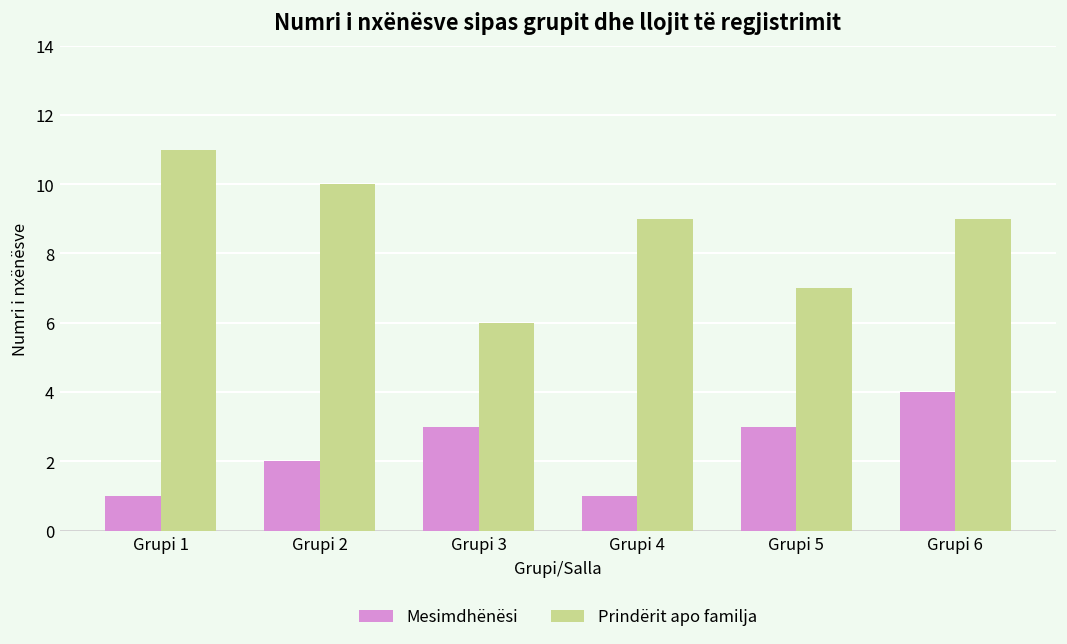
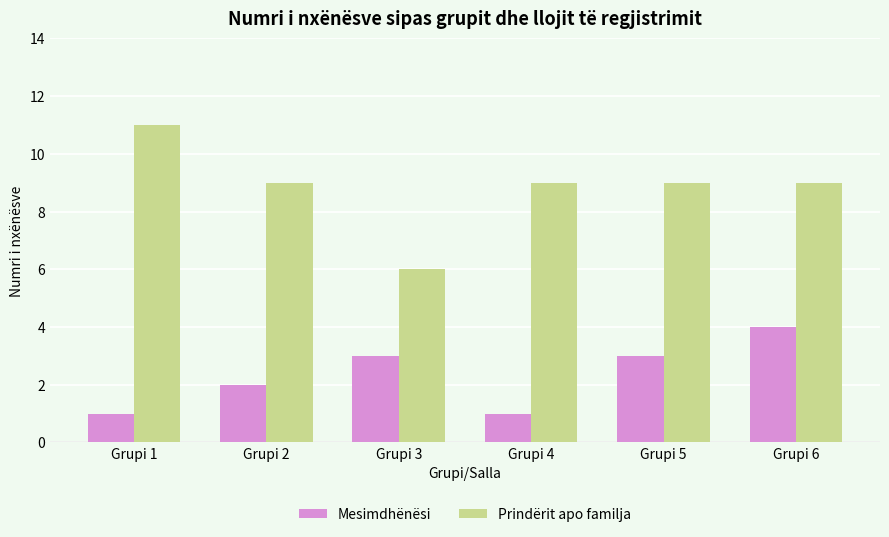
Prindërit apo familja, Grupi 2: 10 -> 9
Prindërit apo familja, Grupi 5: 7 -> 9
